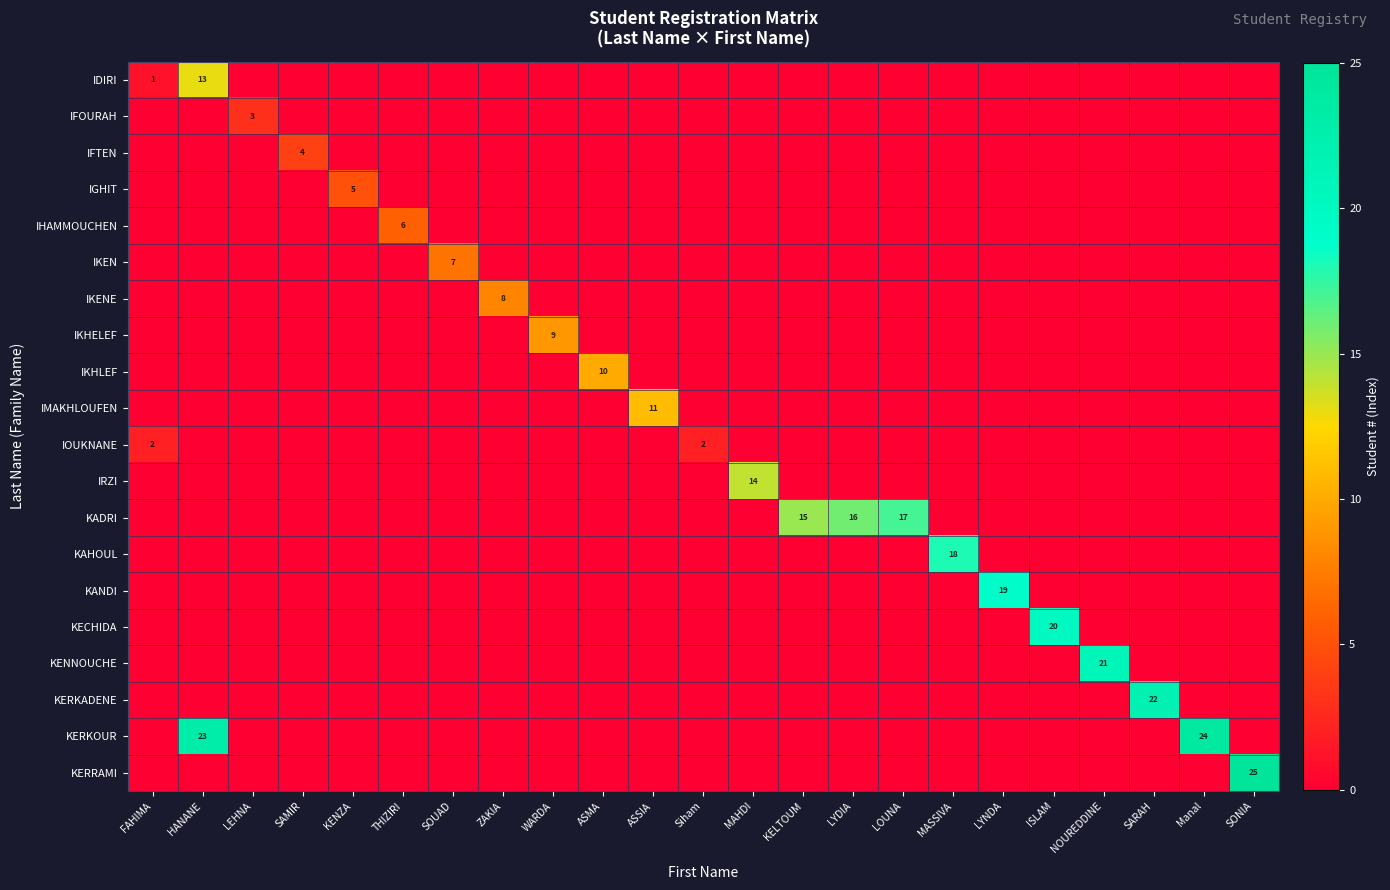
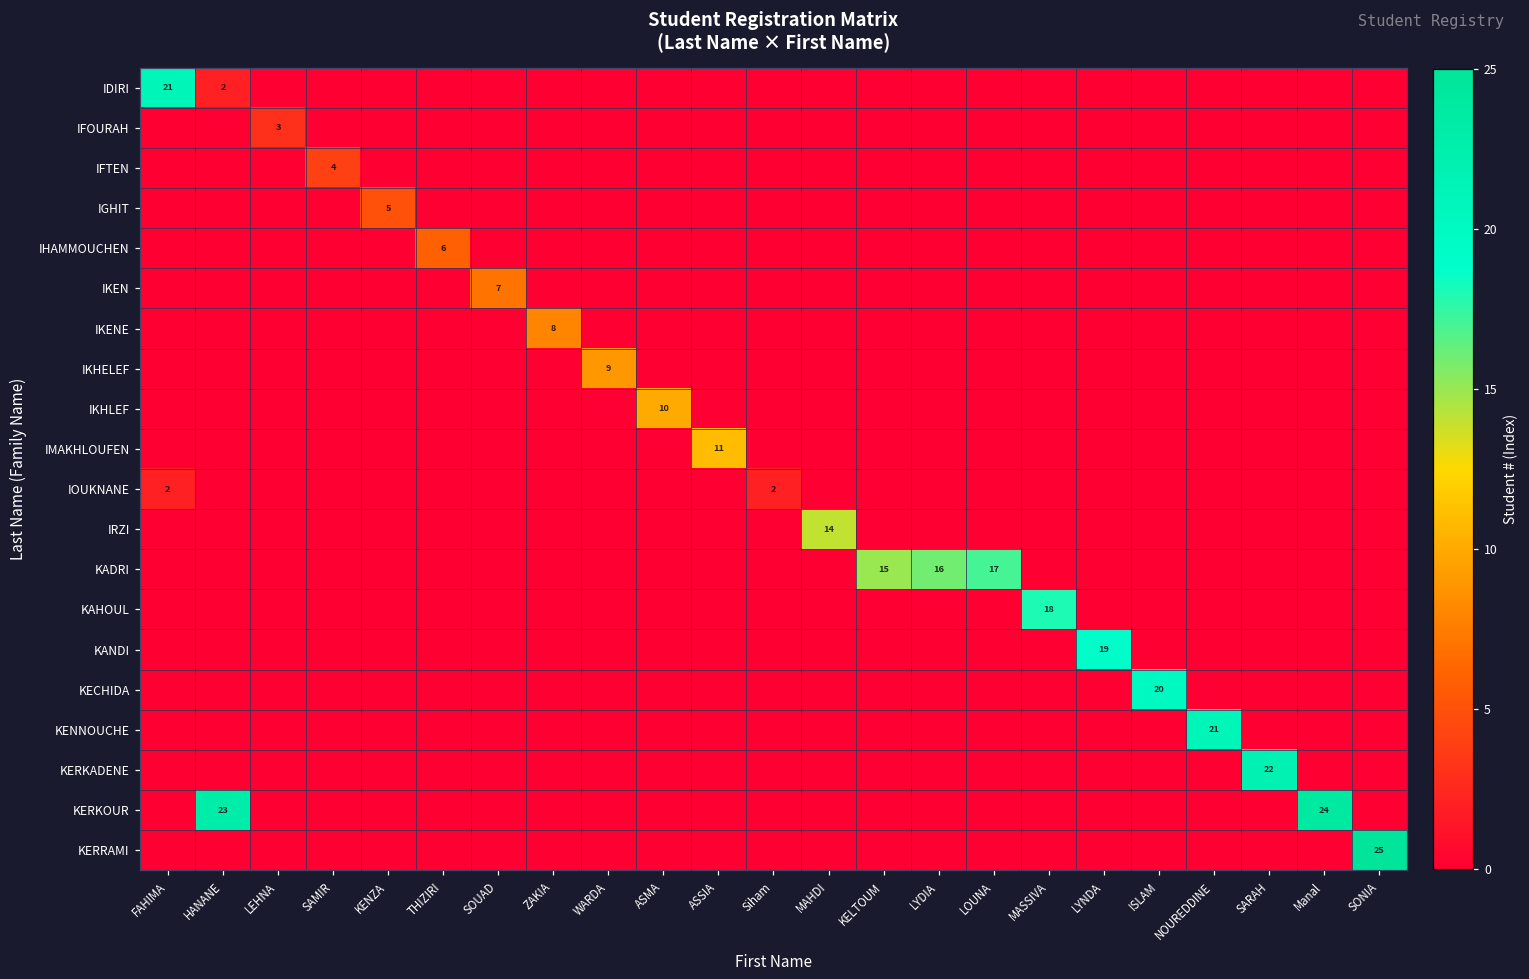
IDIRI, FAHIMA: 1 -> 21
IDIRI, HANANE: 13 -> 2
